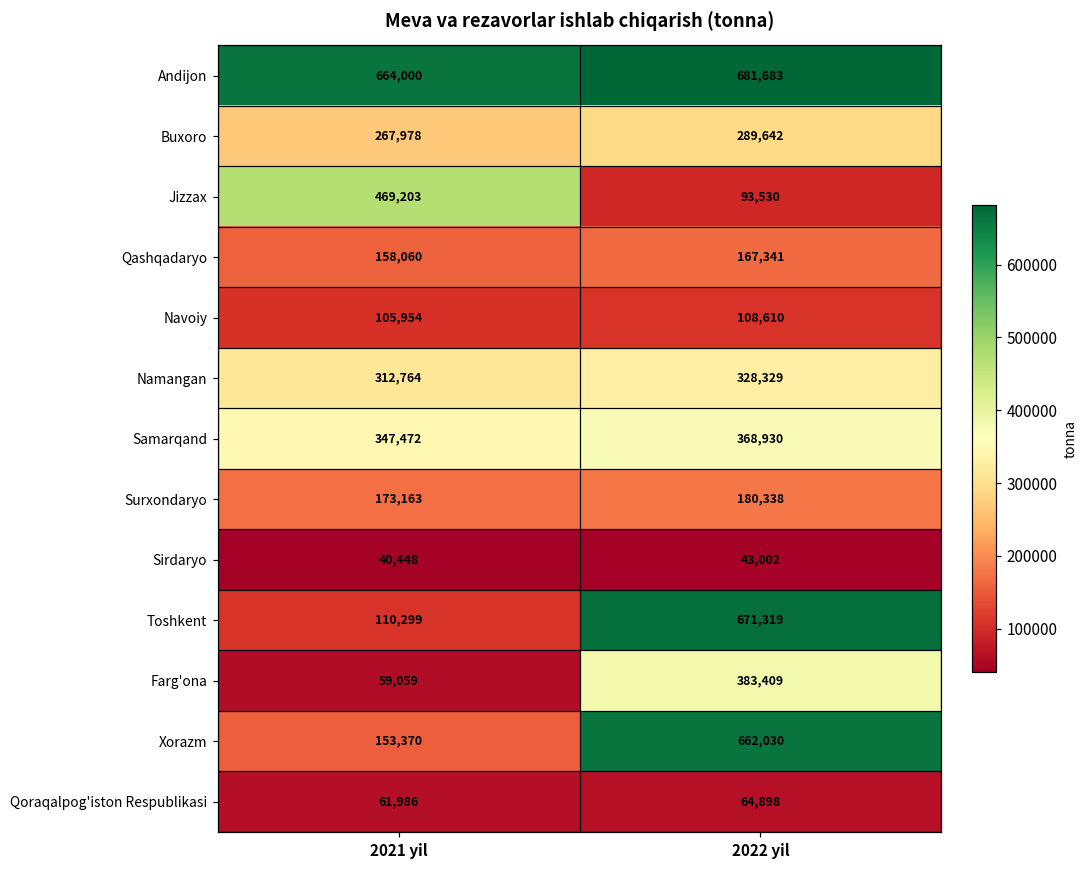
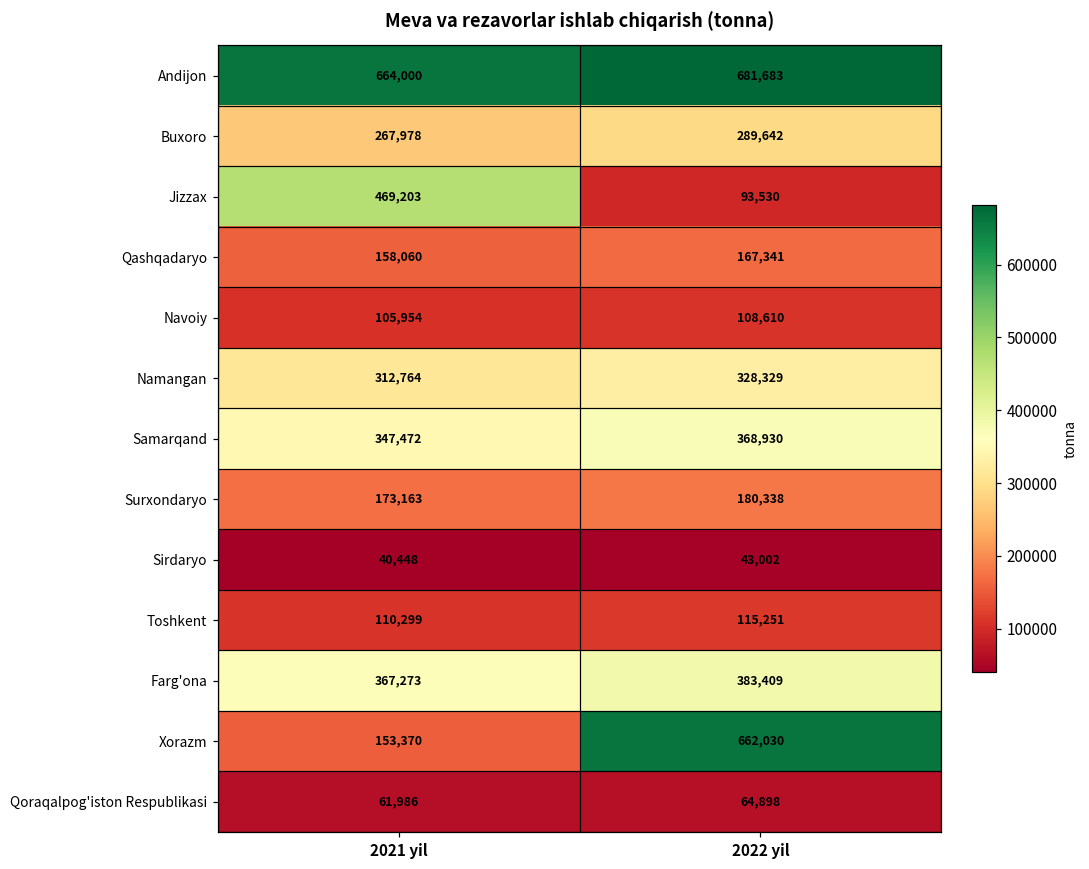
Toshkent, 2022 yil: 671,319 -> 115,251
Farg'ona, 2021 yil: 59,059 -> 367,273
